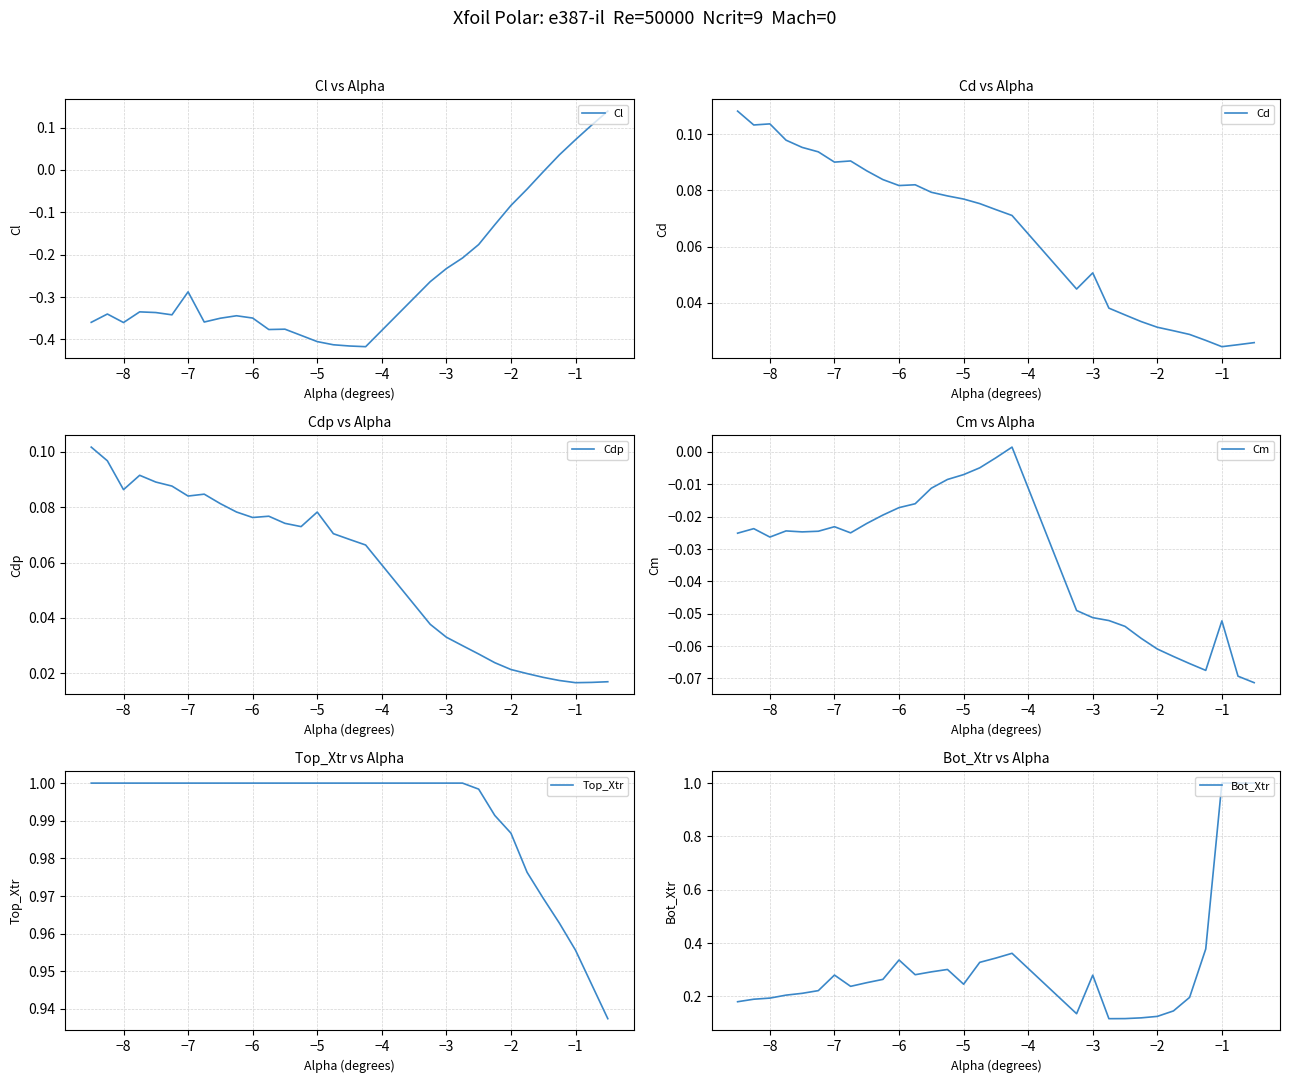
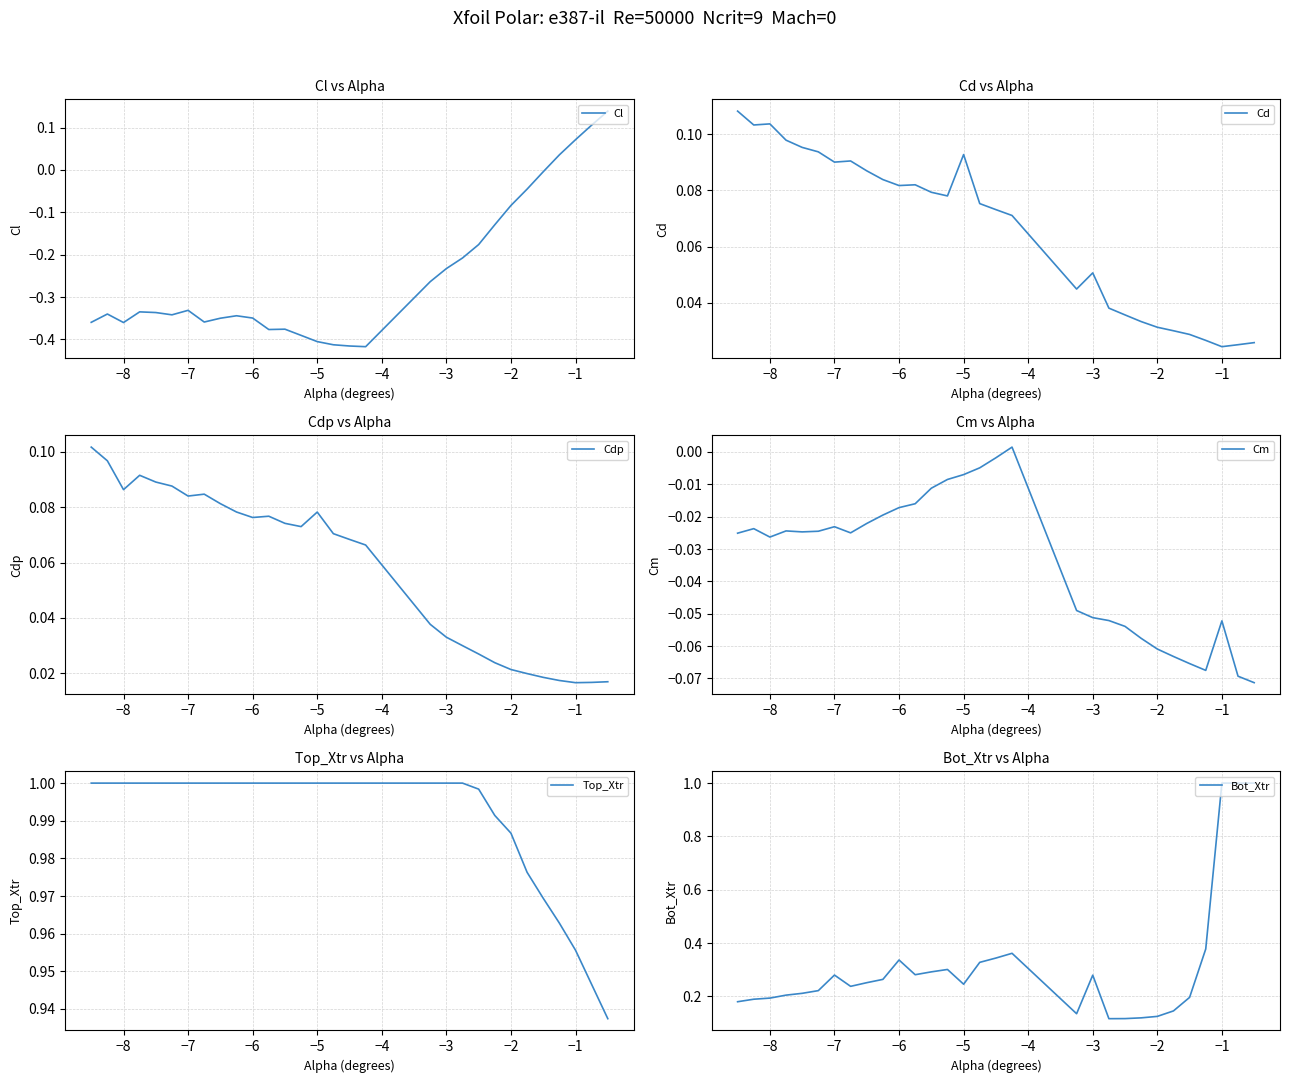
Cl vs Alpha, −7: -0.29 -> -0.33
Cd vs Alpha, −5: 0.077 -> 0.093
